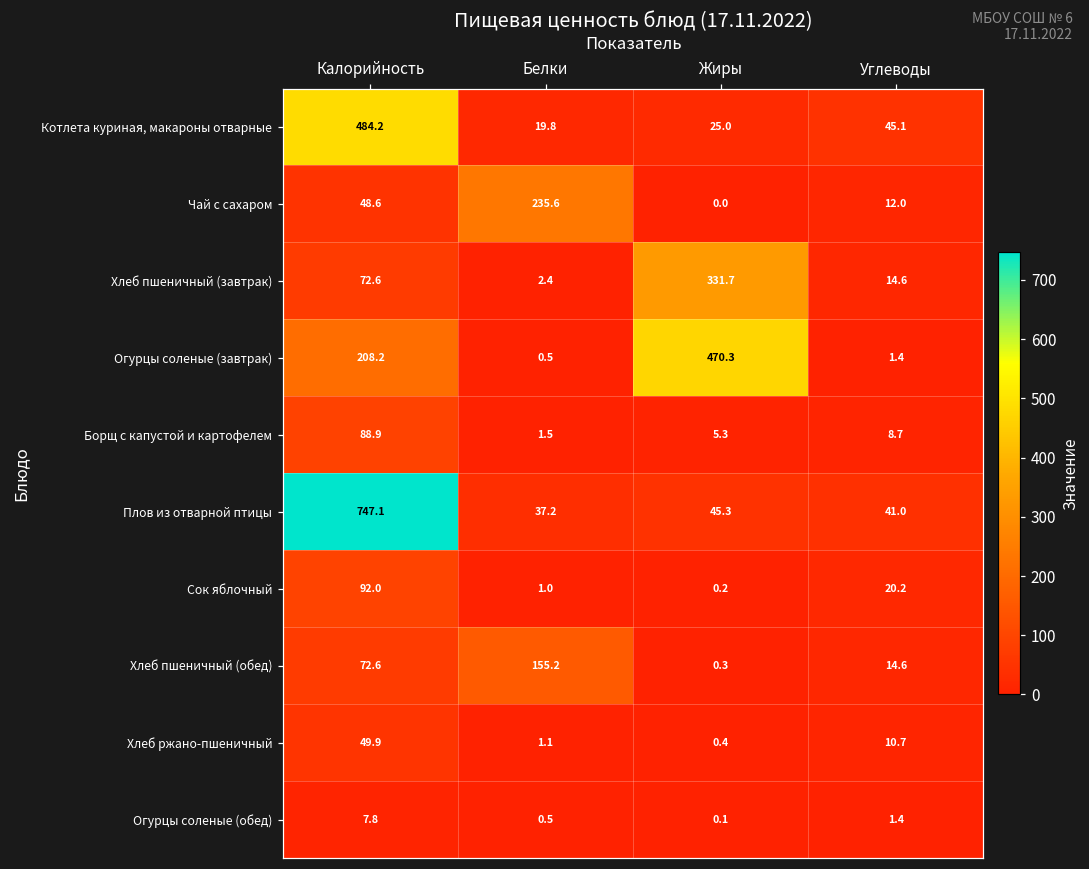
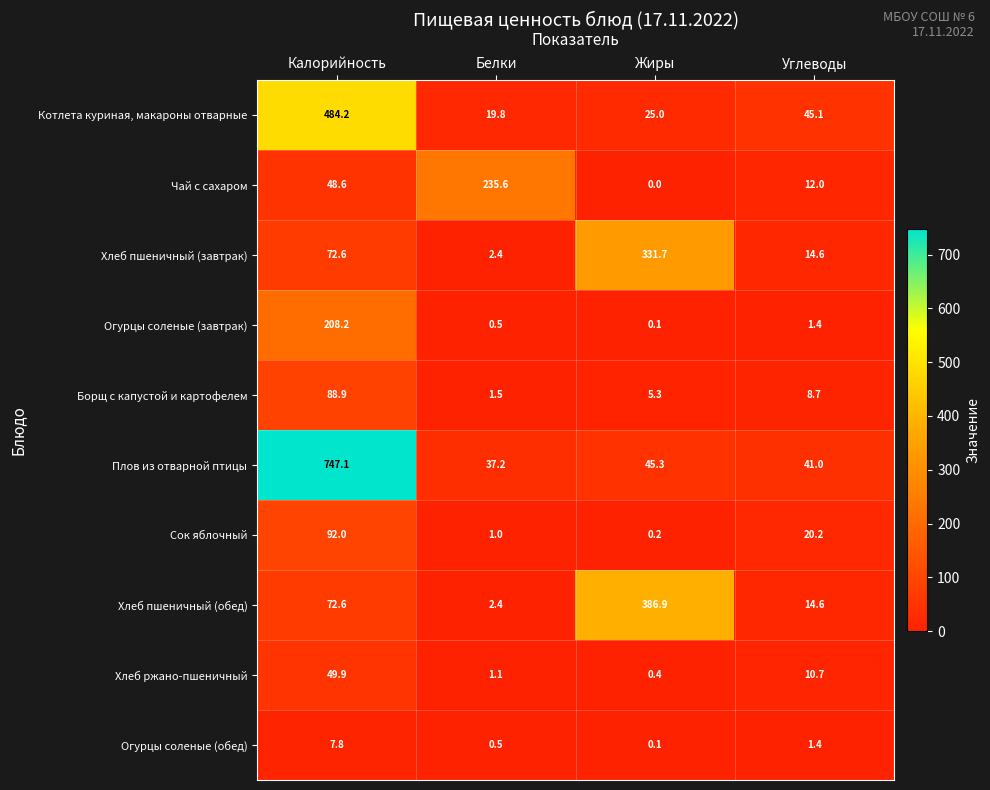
Огурцы соленые (завтрак), Жиры: 470.3 -> 0.1
Хлеб пшеничный (обед), Белки: 155.2 -> 2.4
Хлеб пшеничный (обед), Жиры: 0.3 -> 386.9
